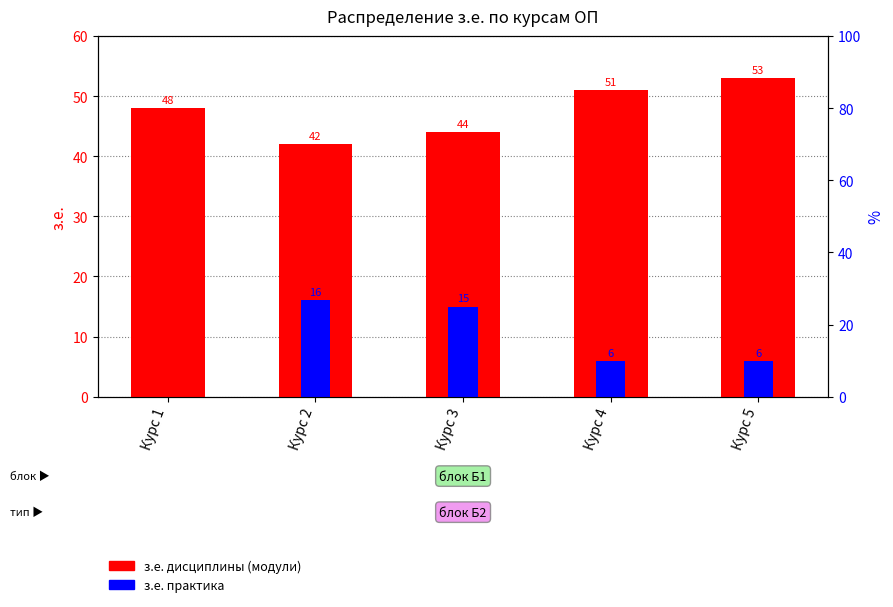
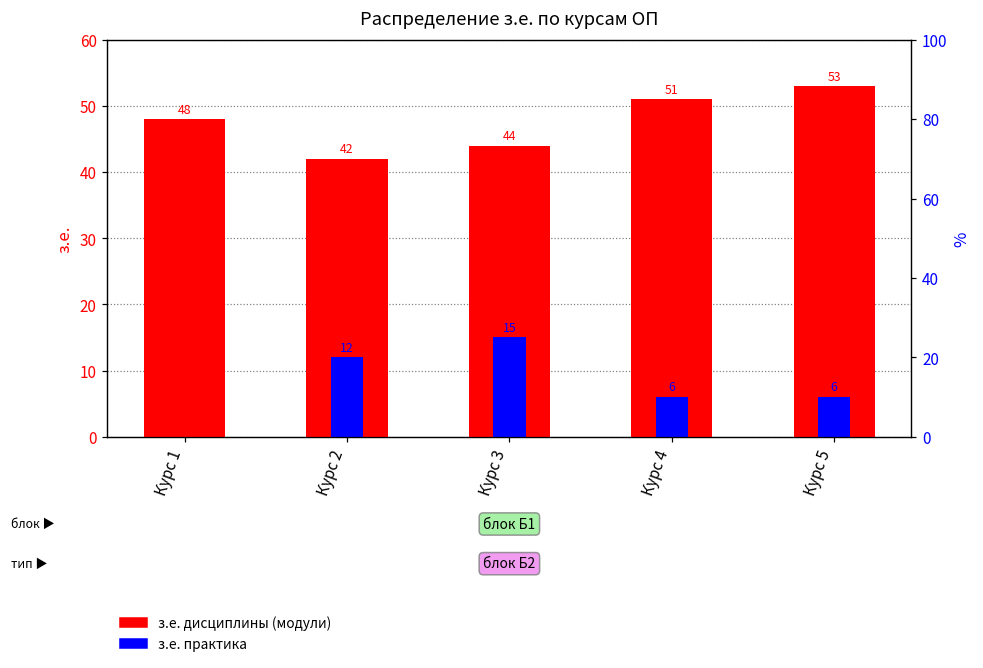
з.е. практика, Курс 2: 16 -> 12
